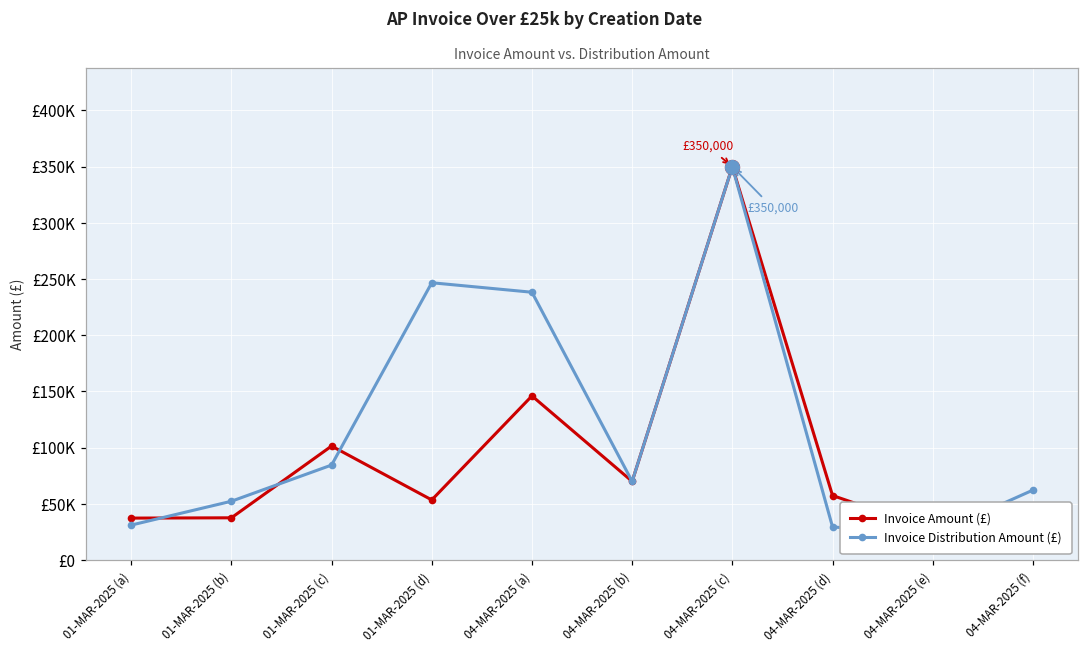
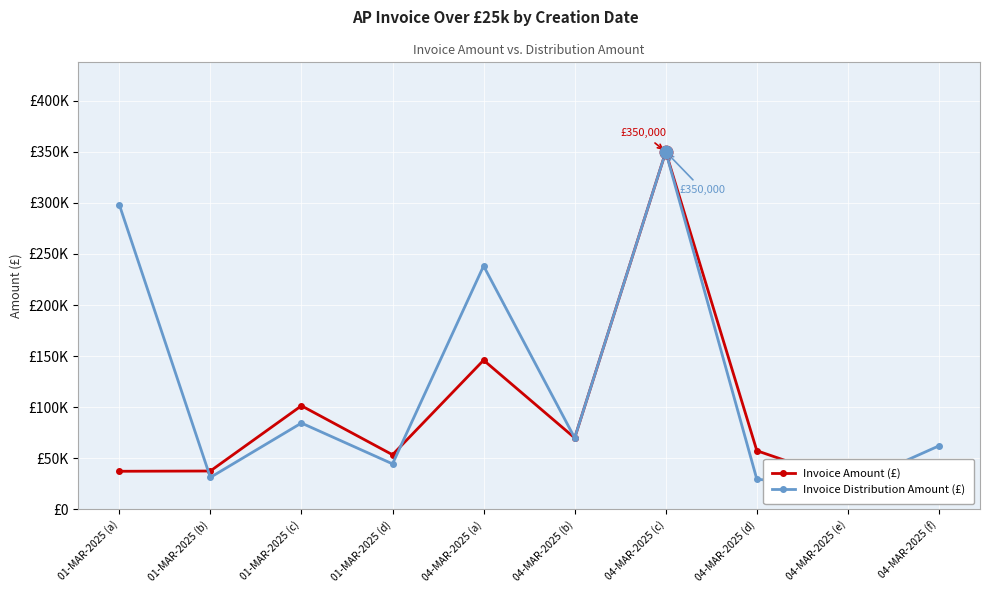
Invoice Distribution Amount (£), 01-MAR-2025 (a): £31000 -> £298000
Invoice Distribution Amount (£), 01-MAR-2025 (b): £52000 -> £31000
Invoice Distribution Amount (£), 01-MAR-2025 (d): £247000 -> £45000
